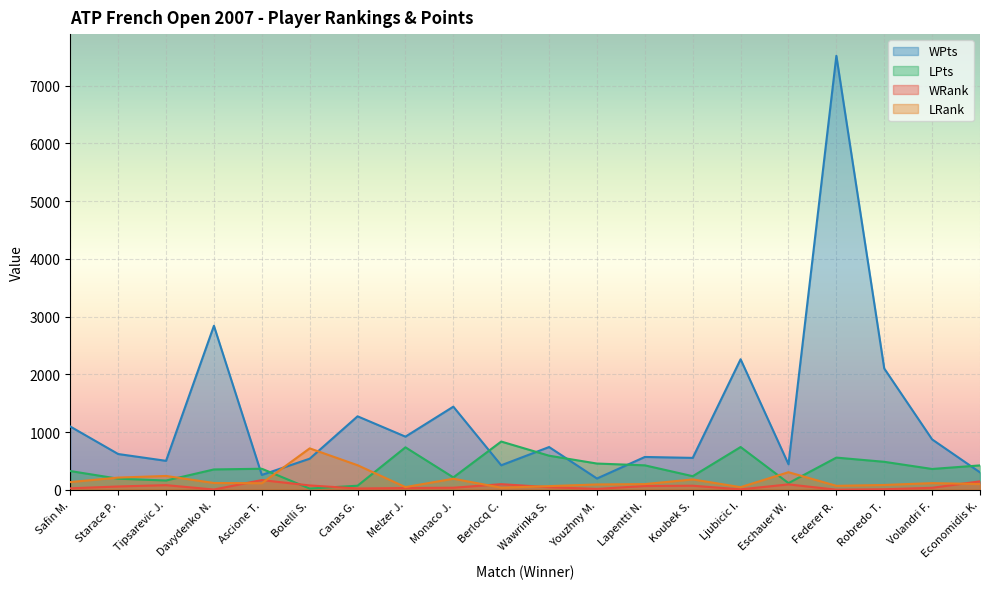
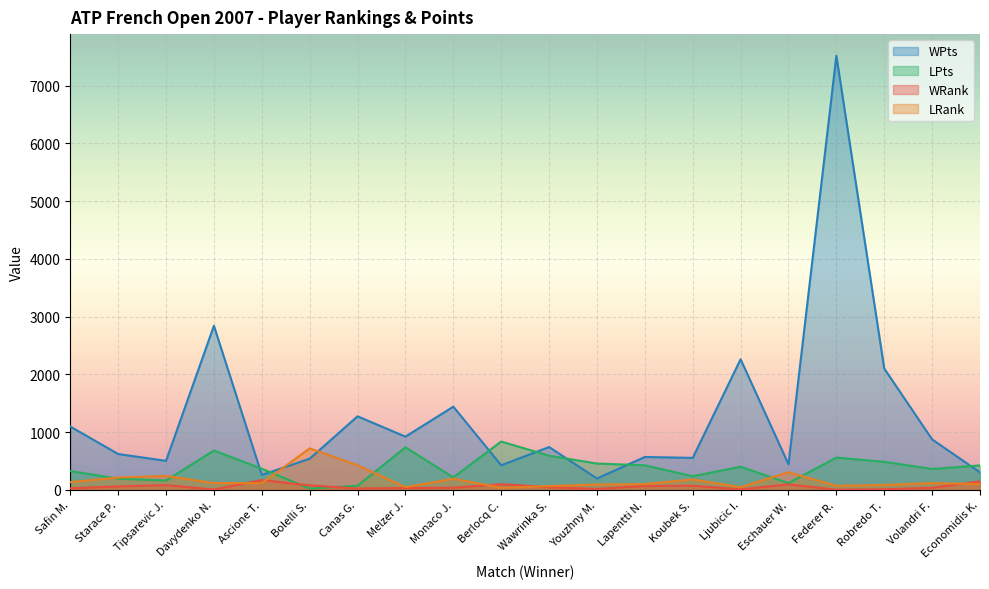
LPts, Davydenko N.: 400 -> 700
LPts, Ljubicic I.: 700 -> 400
